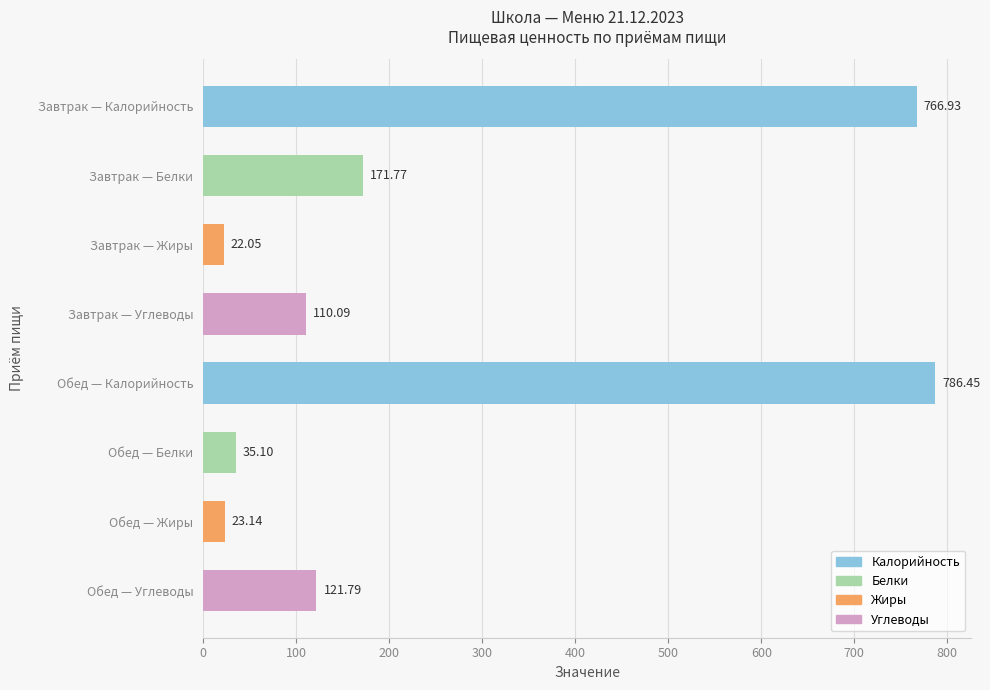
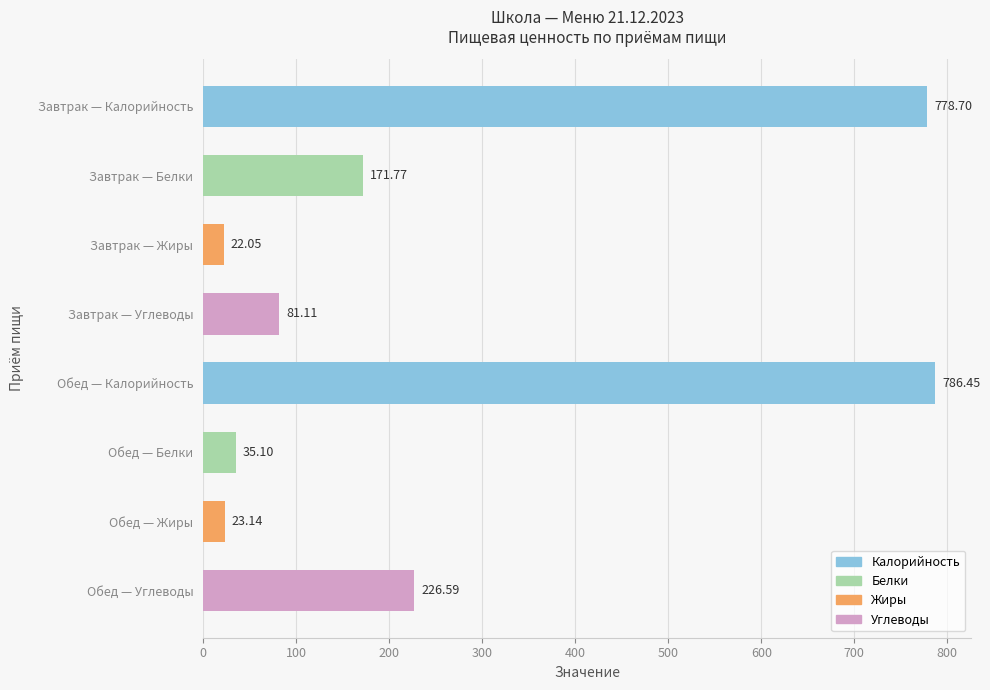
Завтрак — Калорийность: 766.93 -> 778.70
Завтрак — Углеводы: 110.09 -> 81.11
Обед — Углеводы: 121.79 -> 226.59
